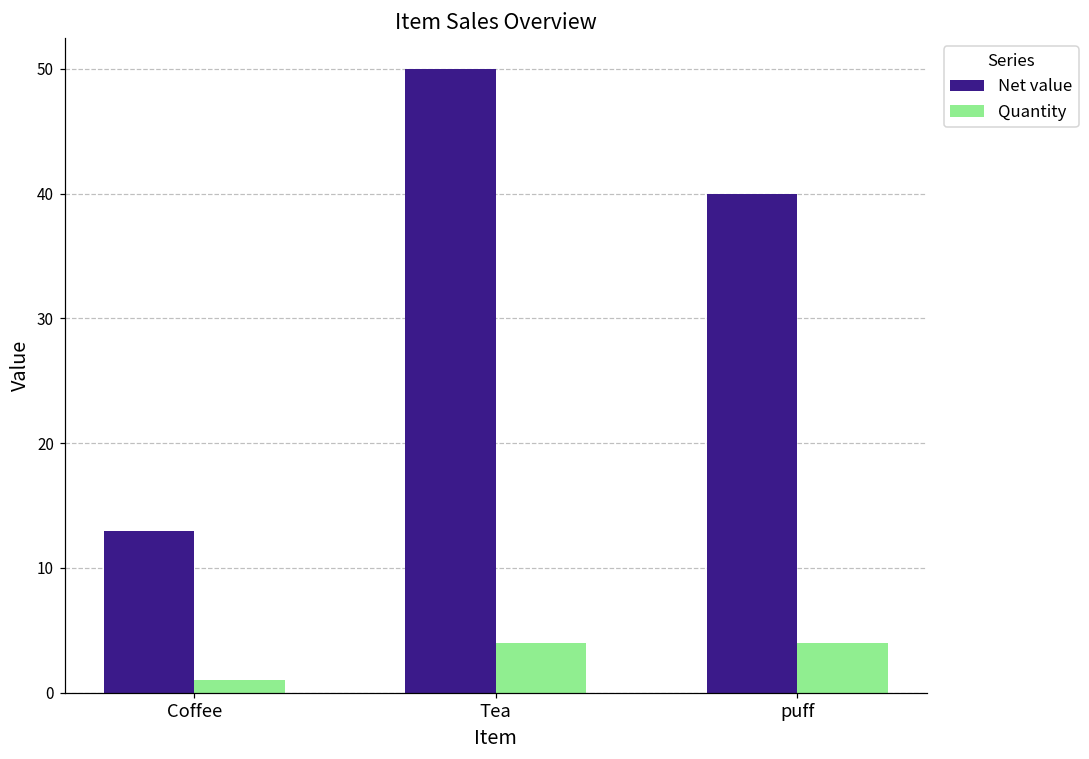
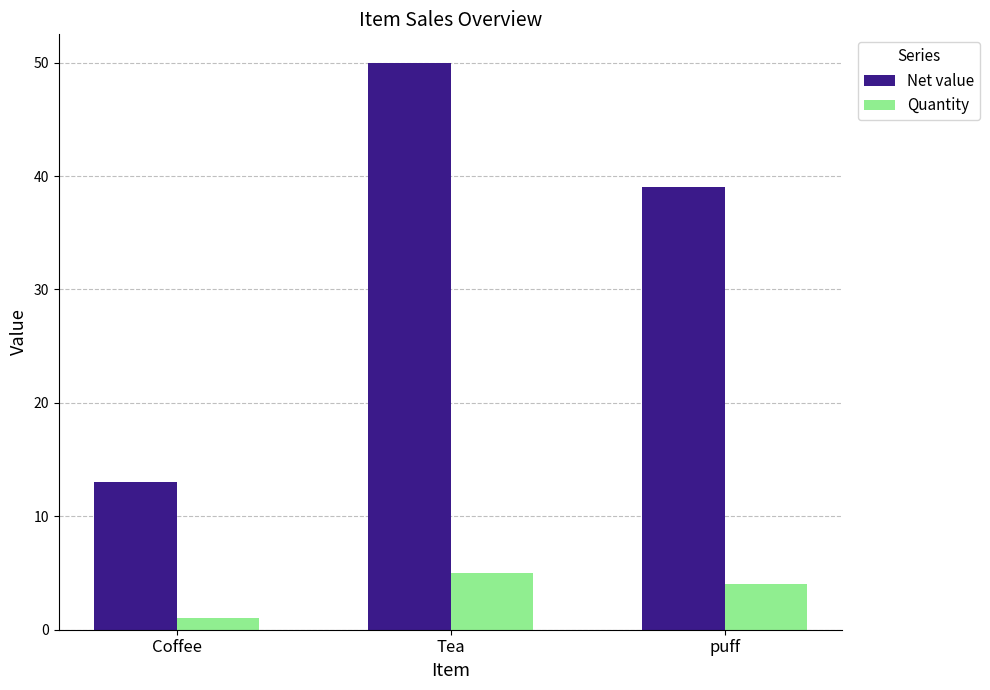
Quantity, Tea: 4 -> 5
Net value, puff: 40 -> 39
